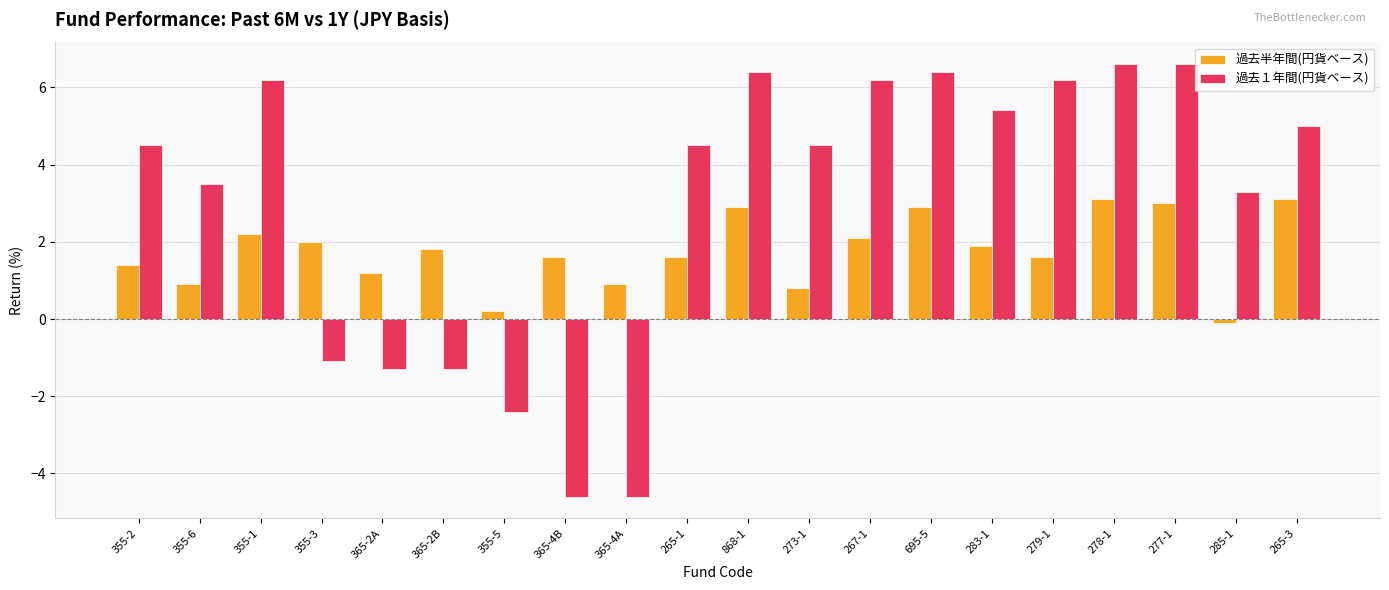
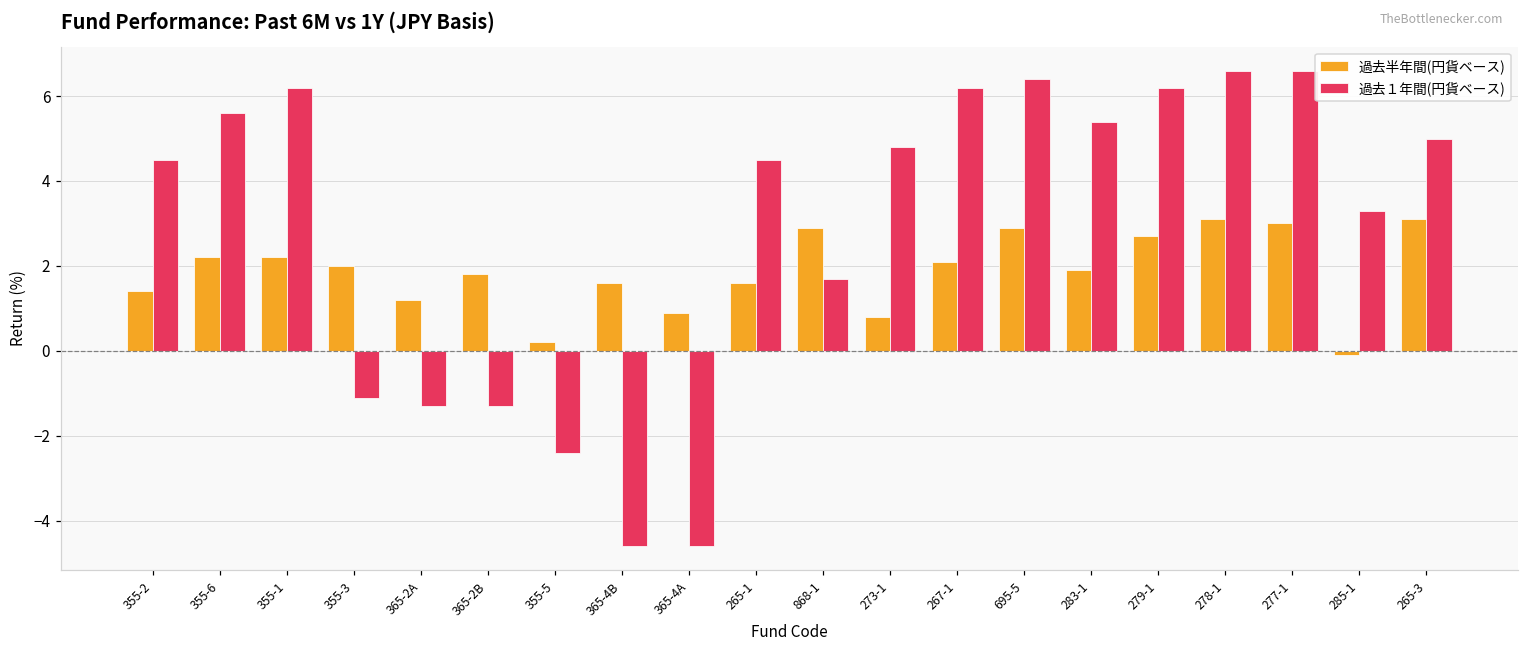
過去半年間(円貨ベース), 355-6: 0.9 -> 2.2
過去１年間(円貨ベース), 355-6: 3.5 -> 5.6
過去１年間(円貨ベース), 868-1: 6.4 -> 1.7
過去１年間(円貨ベース), 273-1: 4.5 -> 4.8
過去半年間(円貨ベース), 279-1: 1.6 -> 2.7
